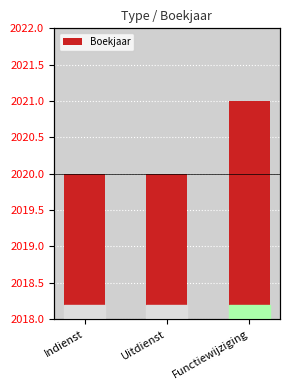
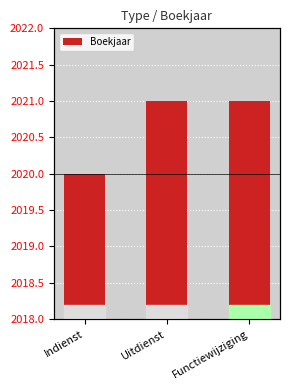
Uitdienst: 2020 -> 2021
